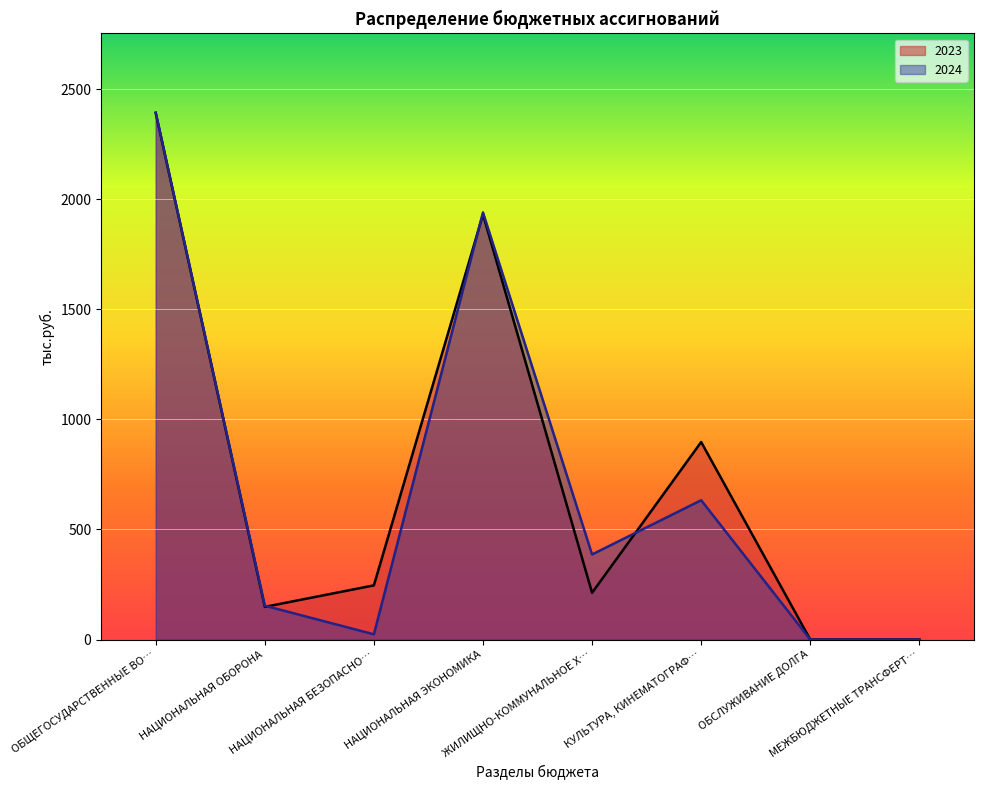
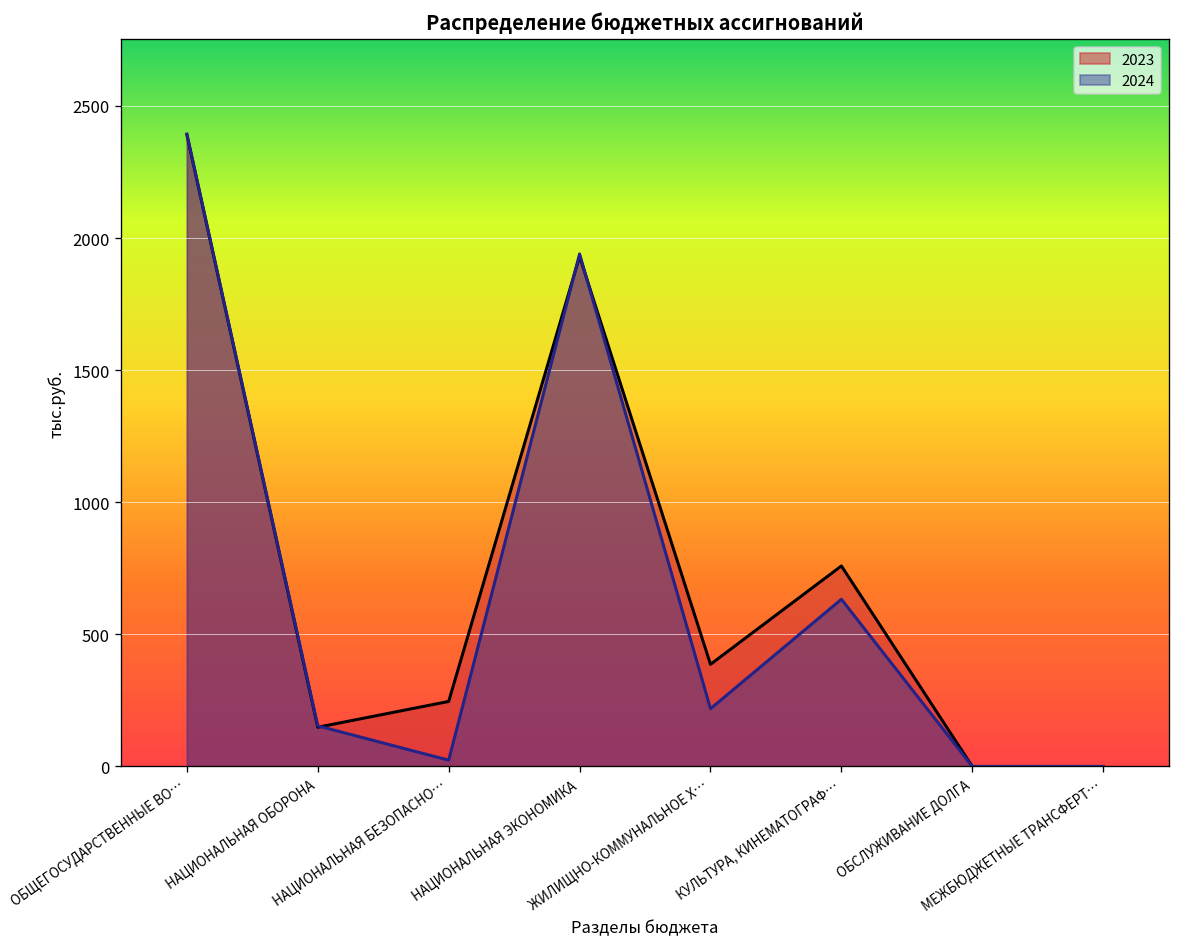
2023, ЖИЛИЩНО-КОММУНАЛЬНОЕ Х…: 210 -> 390
2024, ЖИЛИЩНО-КОММУНАЛЬНОЕ Х…: 390 -> 220
2023, КУЛЬТУРА, КИНЕМАТОГРАФ…: 900 -> 760
